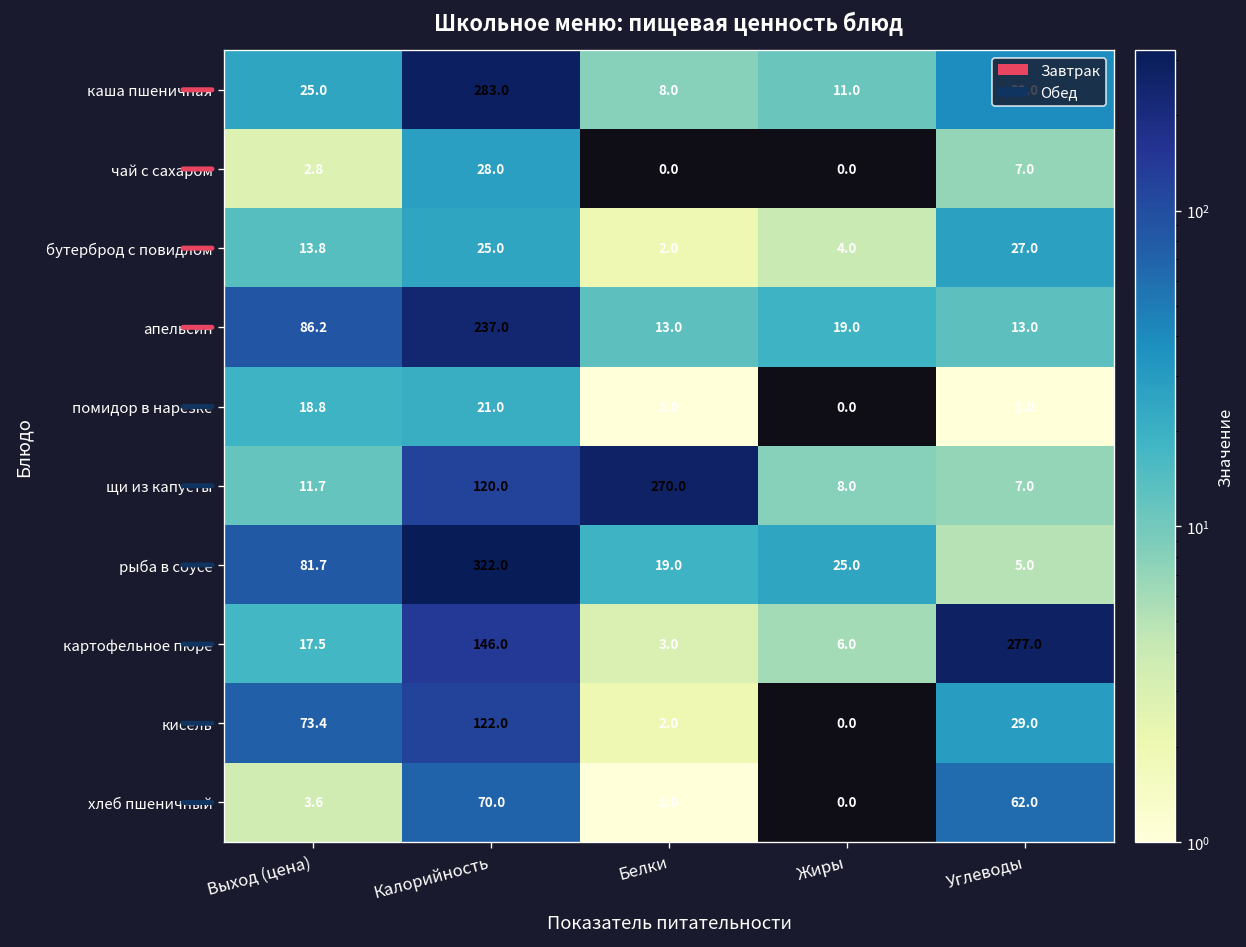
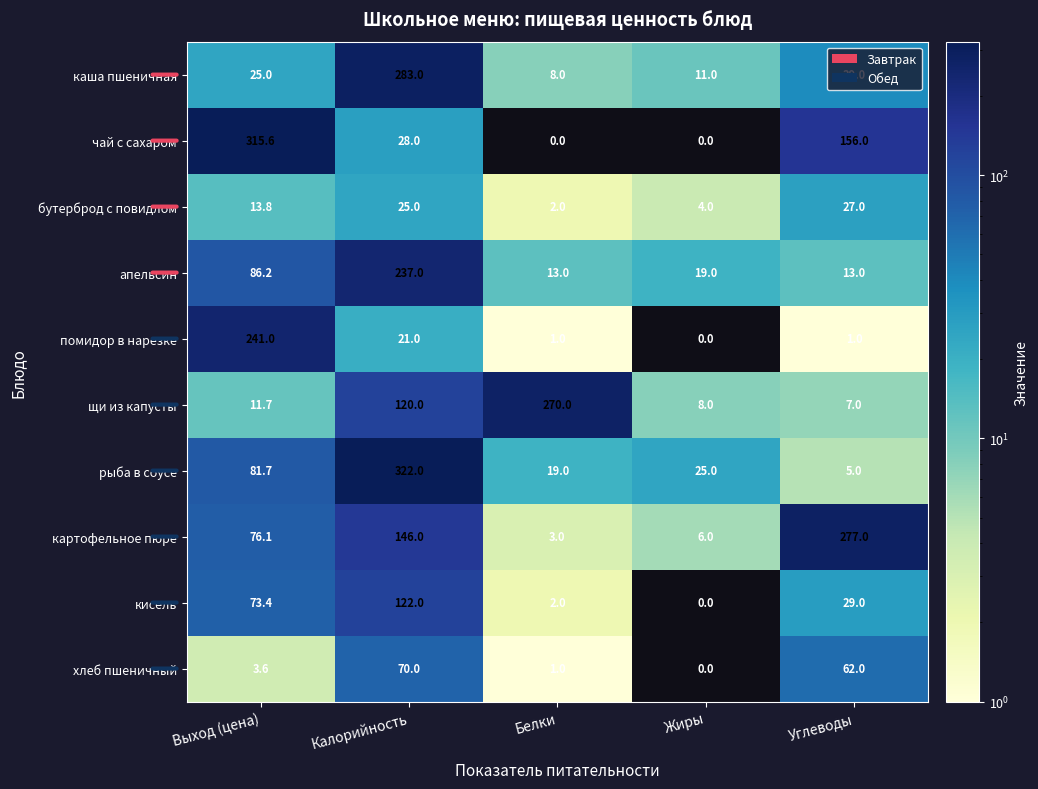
чай с сахаром, Выход (цена): 2.8 -> 315.6
чай с сахаром, Углеводы: 7.0 -> 156.0
помидор в нарезке, Выход (цена): 18.8 -> 241.0
картофельное пюре, Выход (цена): 17.5 -> 76.1
